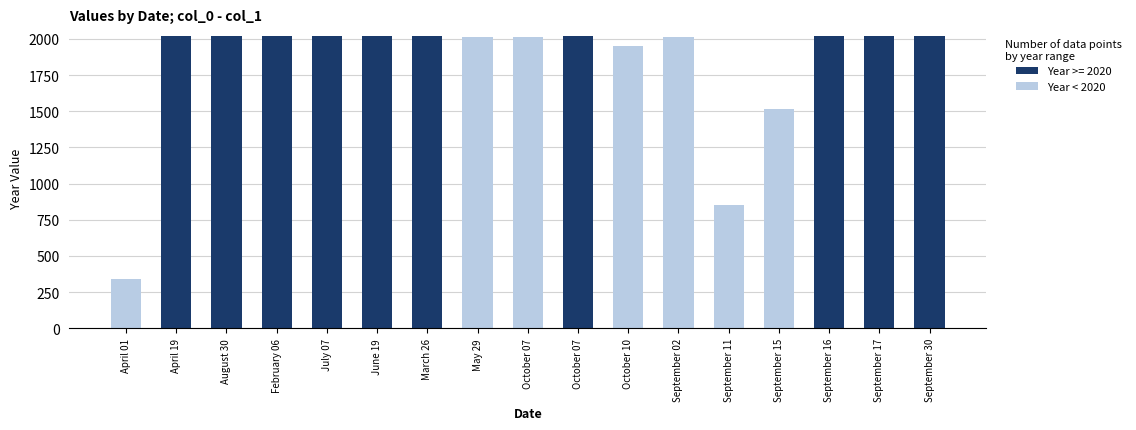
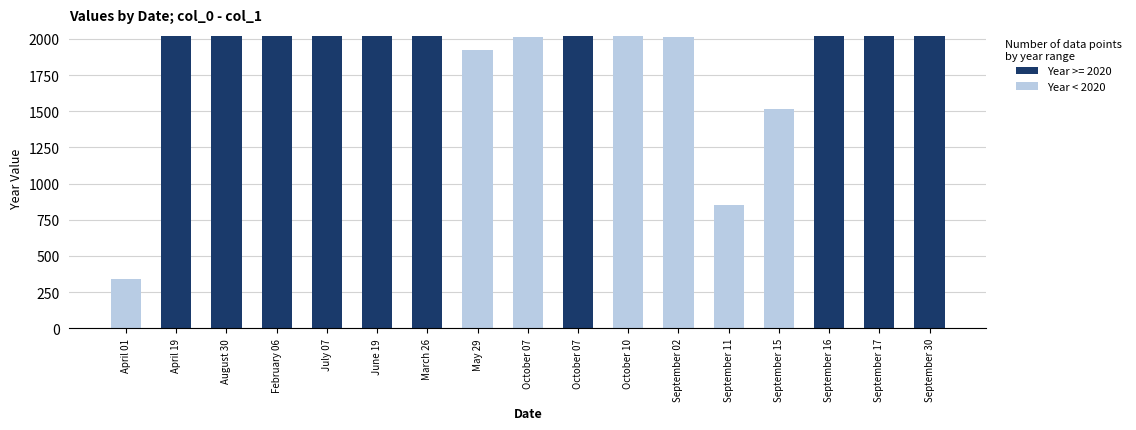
Year < 2020, May 29: 2020 -> 1920
Year < 2020, October 10: 1950 -> 2020
